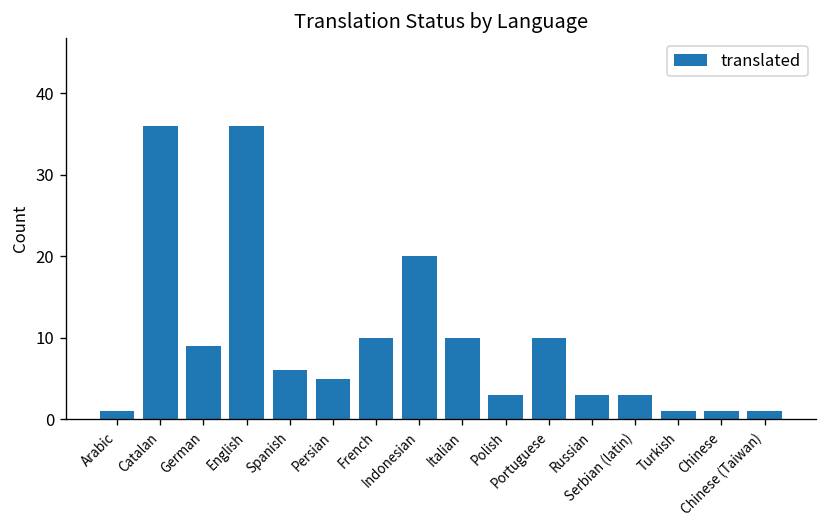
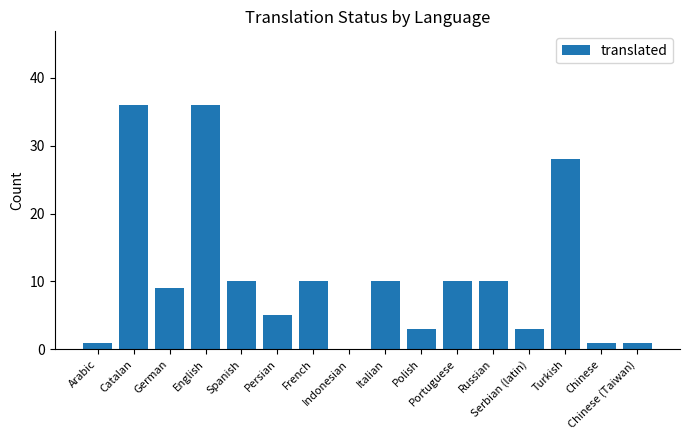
Spanish: 6 -> 10
Indonesian: 20 -> 0
Russian: 3 -> 10
Turkish: 1 -> 28
